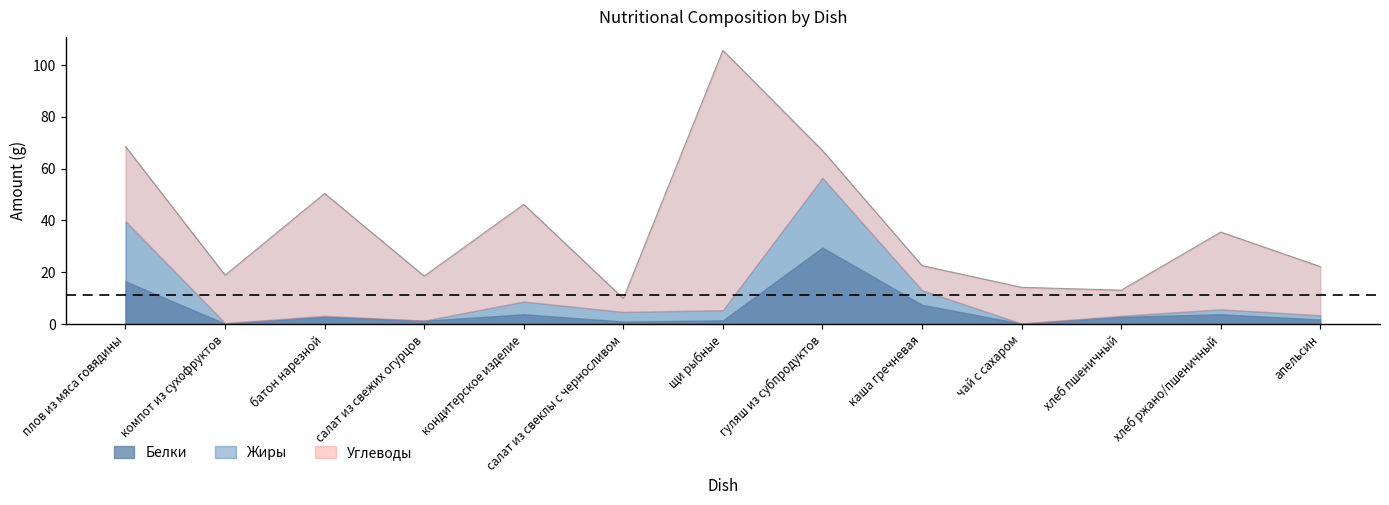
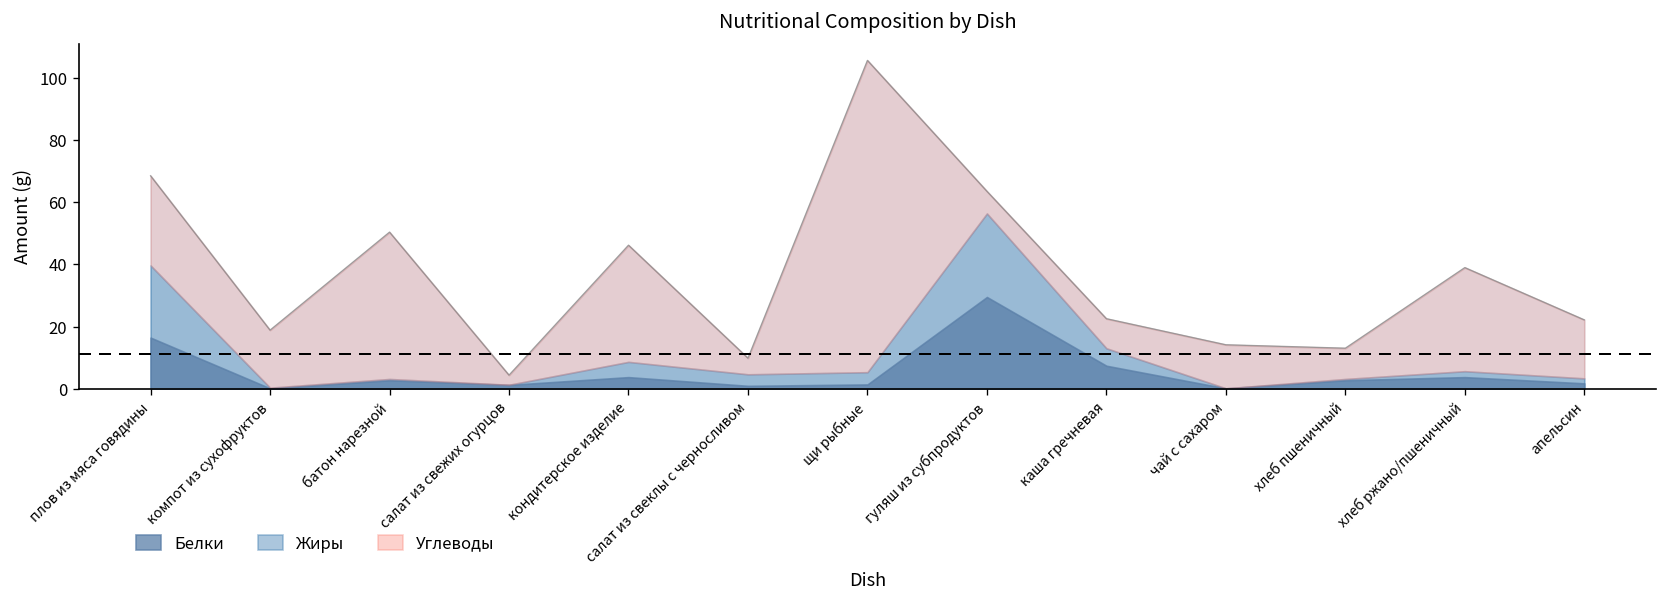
Углеводы, салат из свежих огурцов: 17 -> 3
Углеводы, гуляш из субпродуктов: 11 -> 7
Углеводы, хлеб ржано/пшеничный: 30 -> 33
